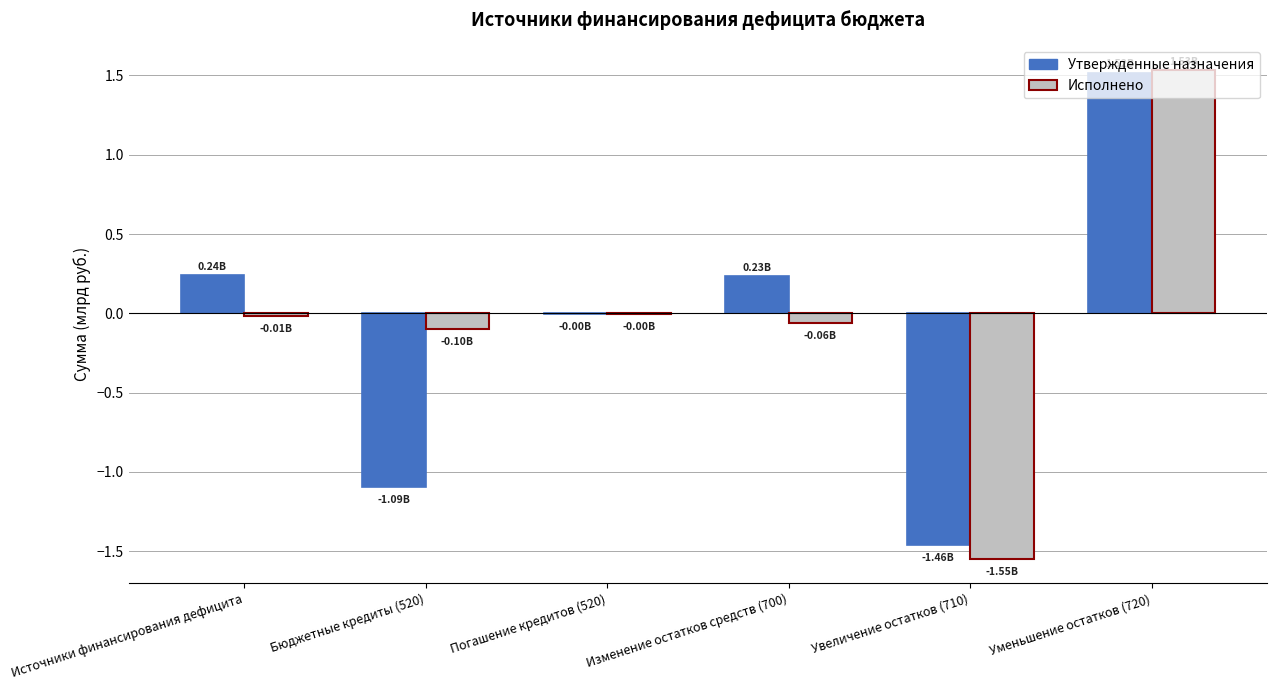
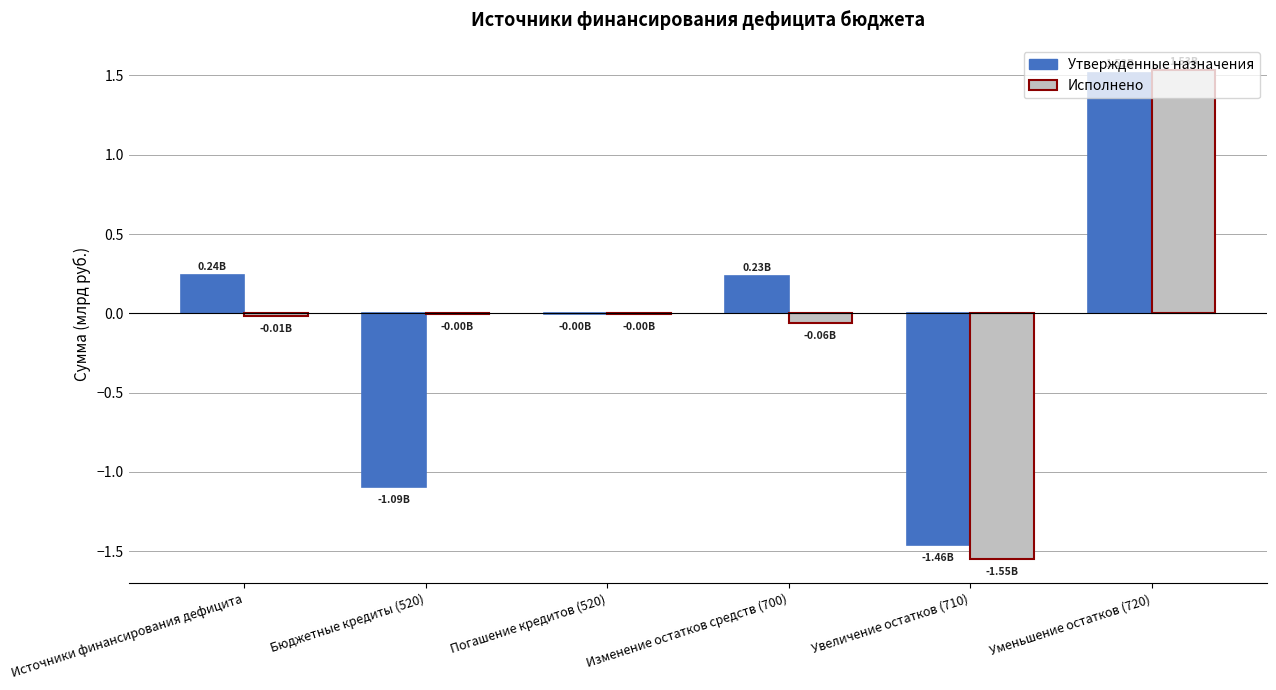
Исполнено, Бюджетные кредиты (520): -0.10B -> -0.00B
